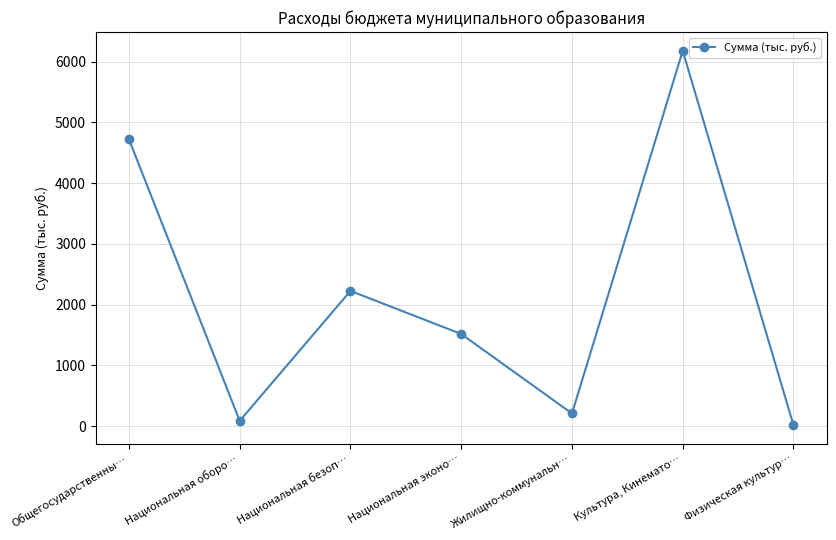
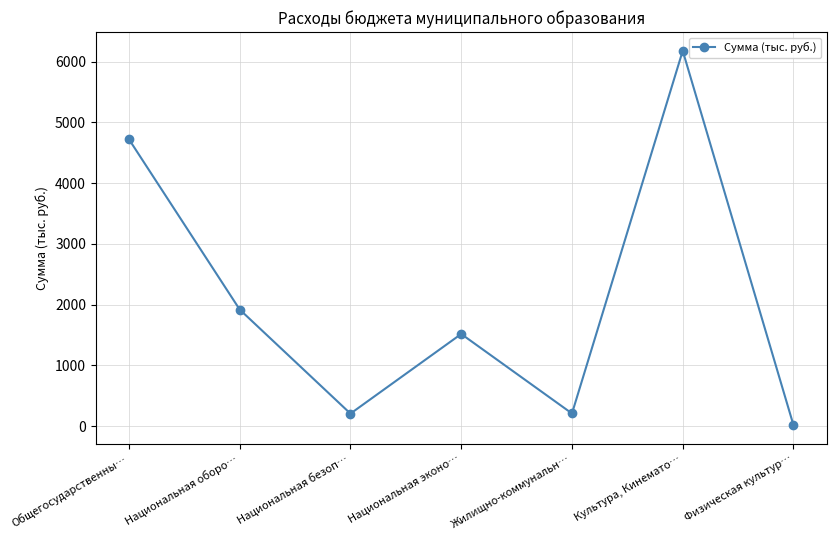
Национальная оборо…: 100 -> 1900
Национальная безоп…: 2200 -> 200
